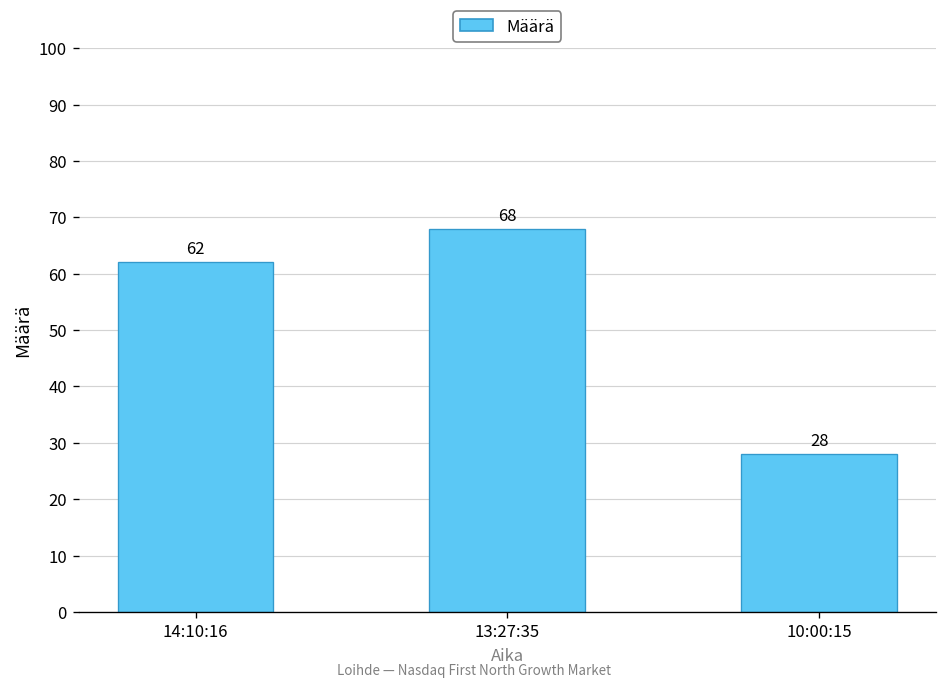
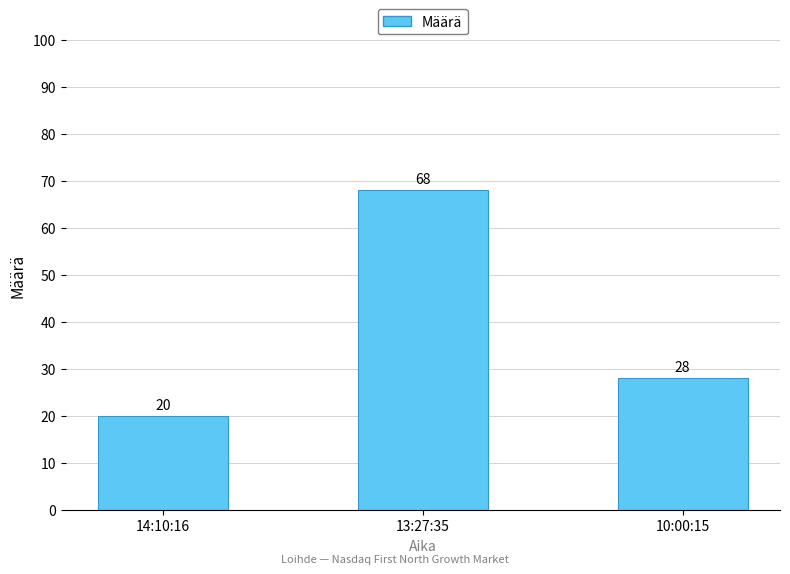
14:10:16: 62 -> 20
